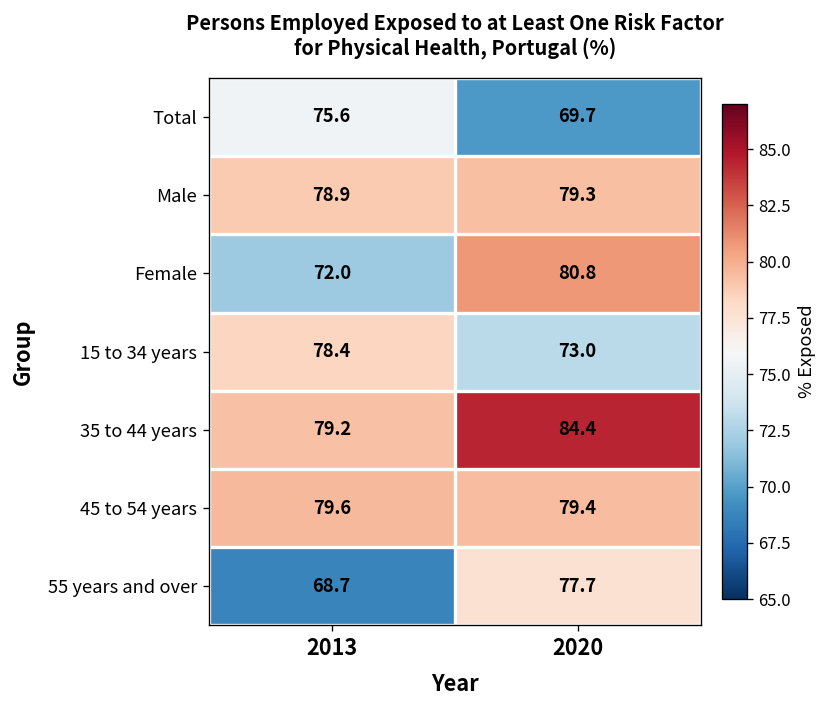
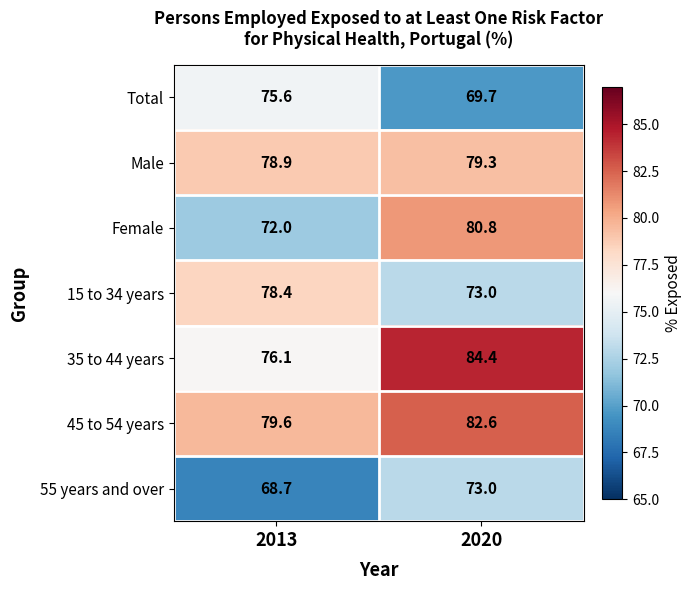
35 to 44 years, 2013: 79.2 -> 76.1
45 to 54 years, 2020: 79.4 -> 82.6
55 years and over, 2020: 77.7 -> 73.0
